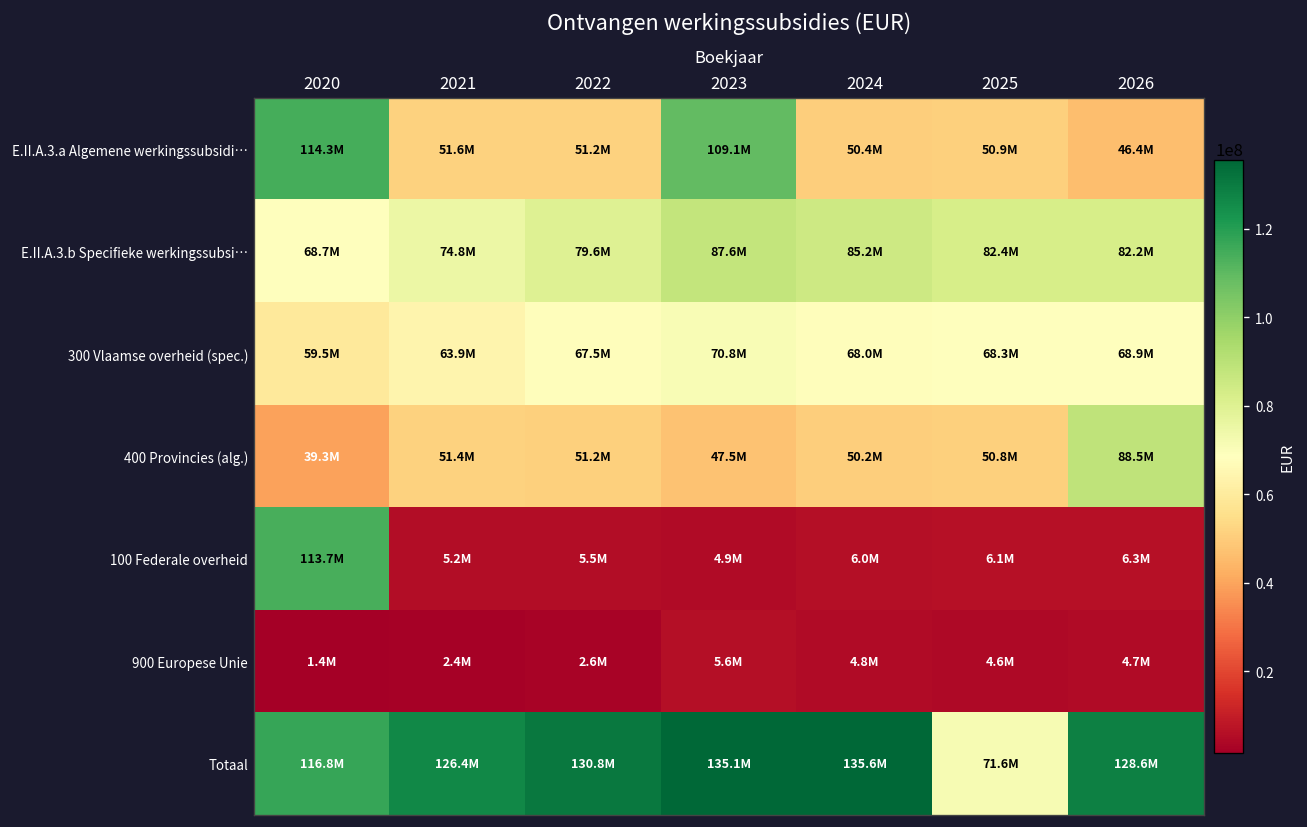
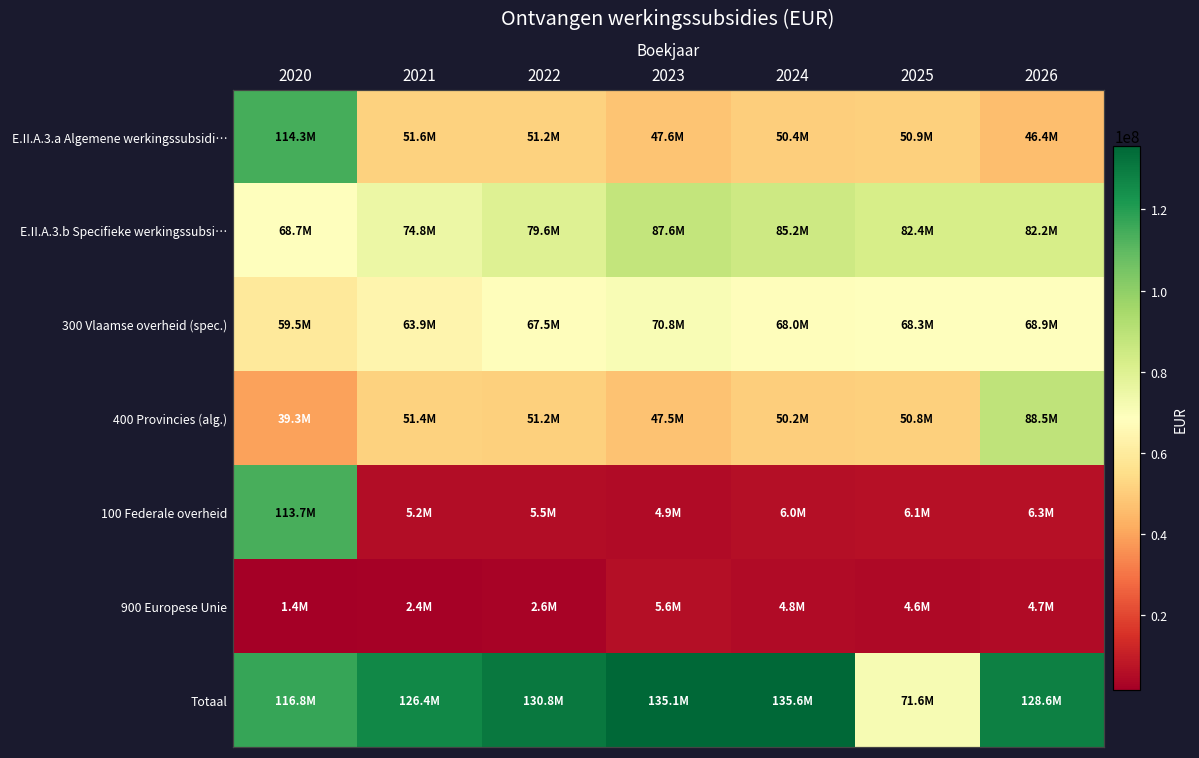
E.II.A.3.a Algemene werkingssubsidi…, 2023: 109.1M -> 47.6M
